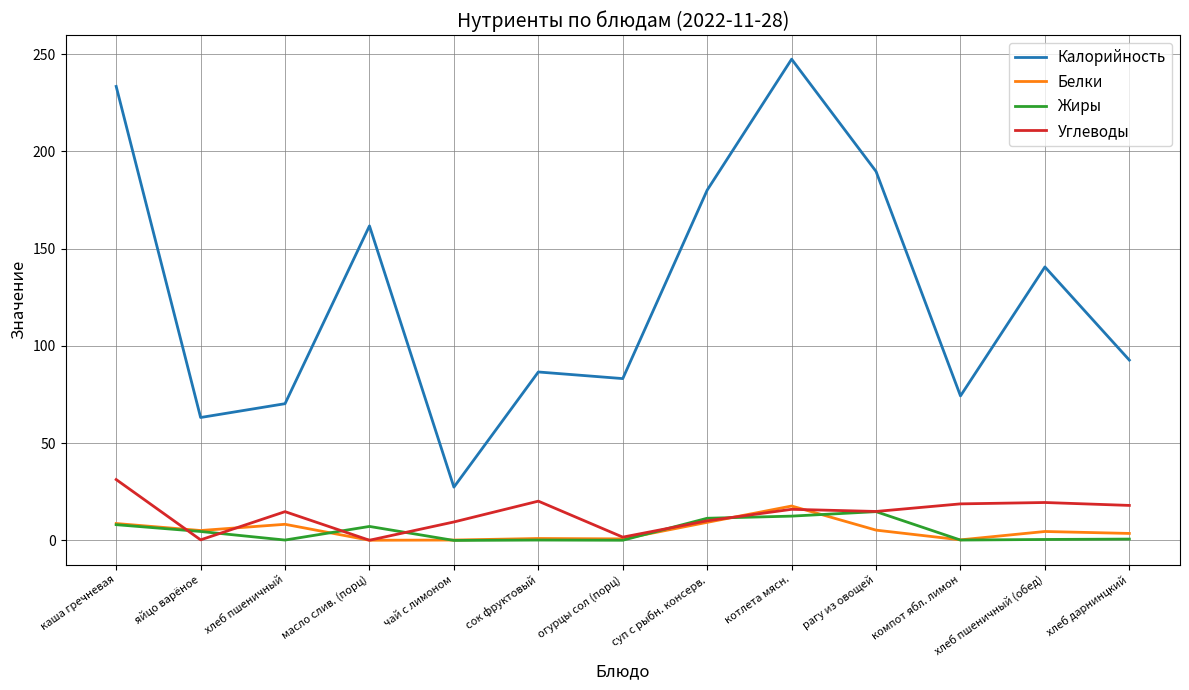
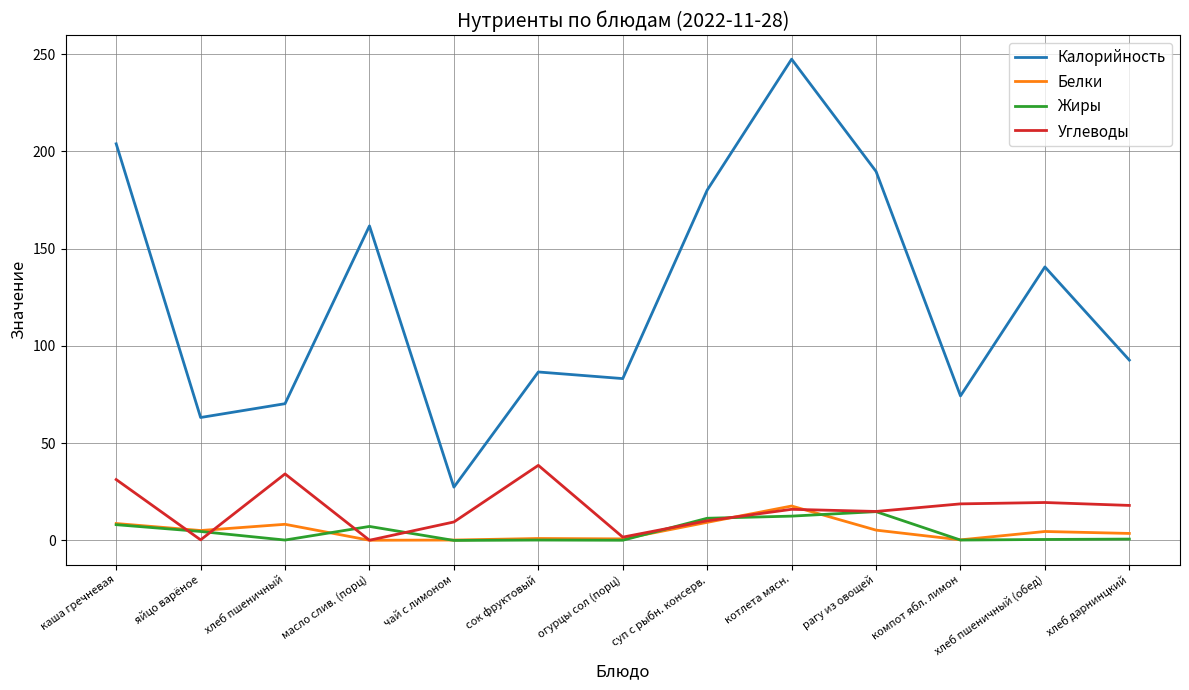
Калорийность, каша гречневая: 233 -> 204
Углеводы, хлеб пшеничный: 15 -> 34
Углеводы, сок фруктовый: 20 -> 39
